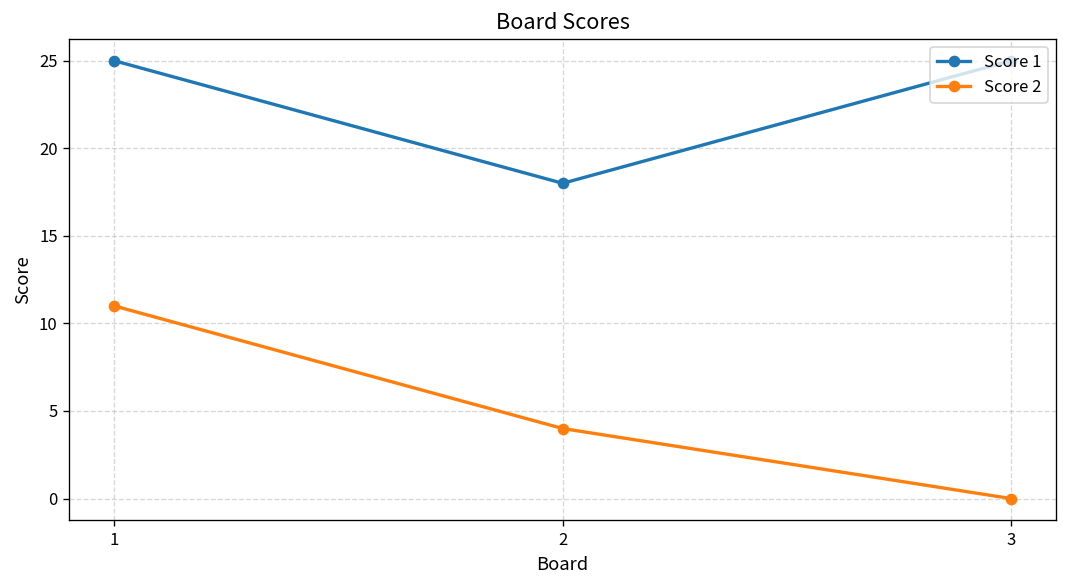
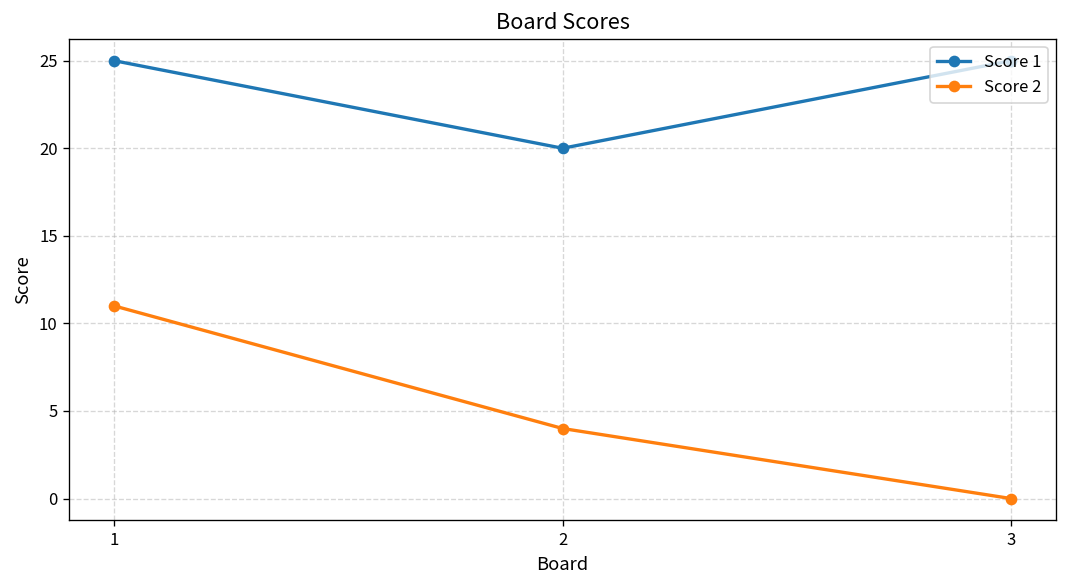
Score 1, 2: 18 -> 20
